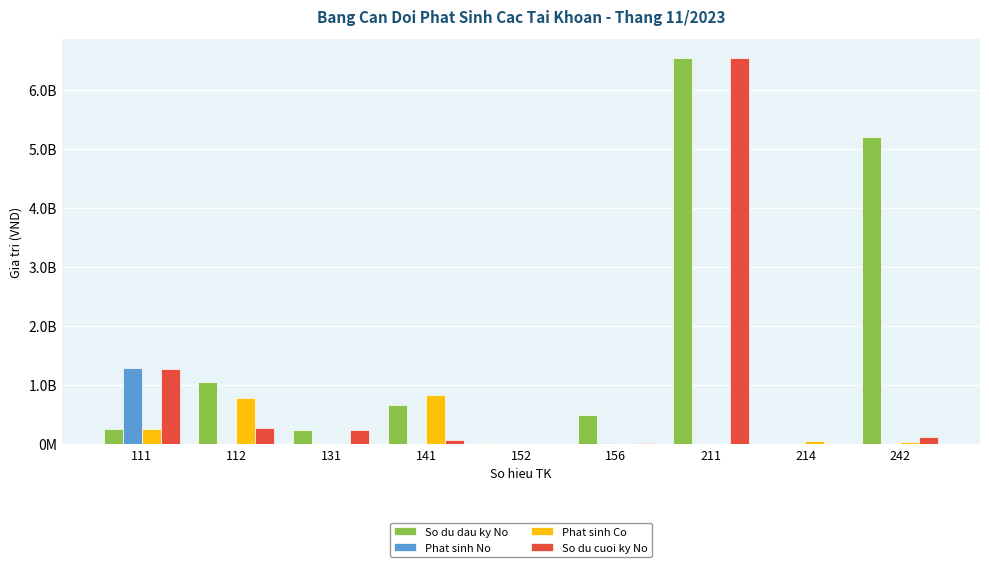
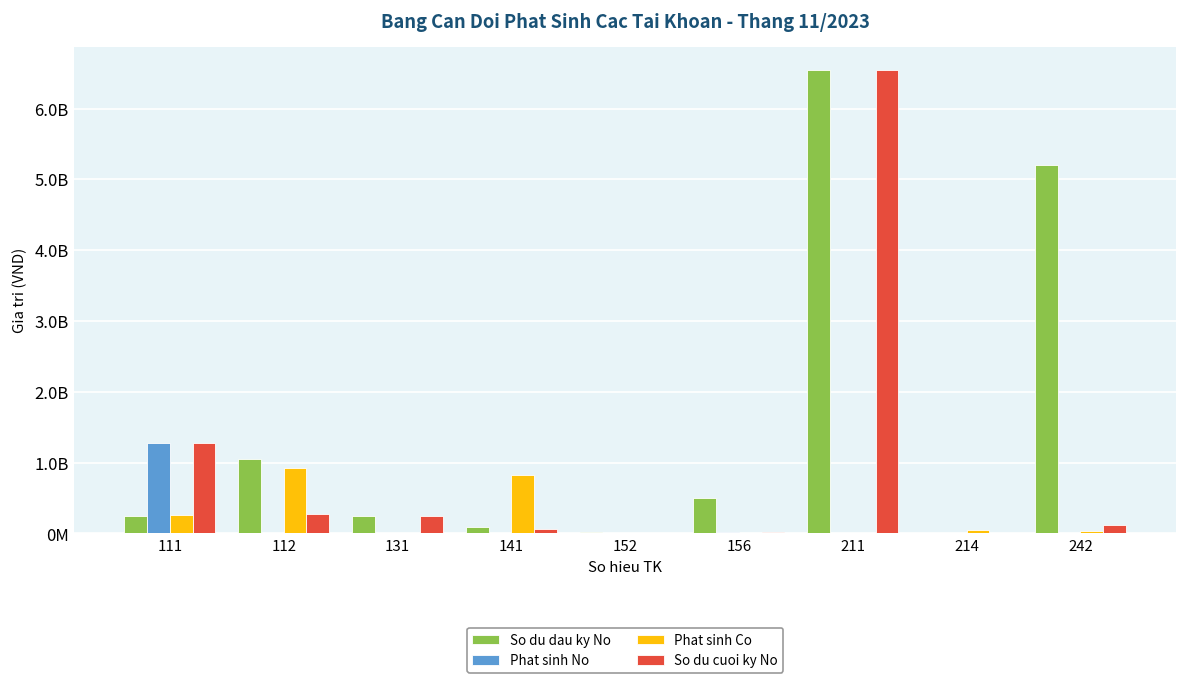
Phat sinh Co, 112: 800000000 -> 900000000
So du dau ky No, 141: 700000000 -> 100000000
